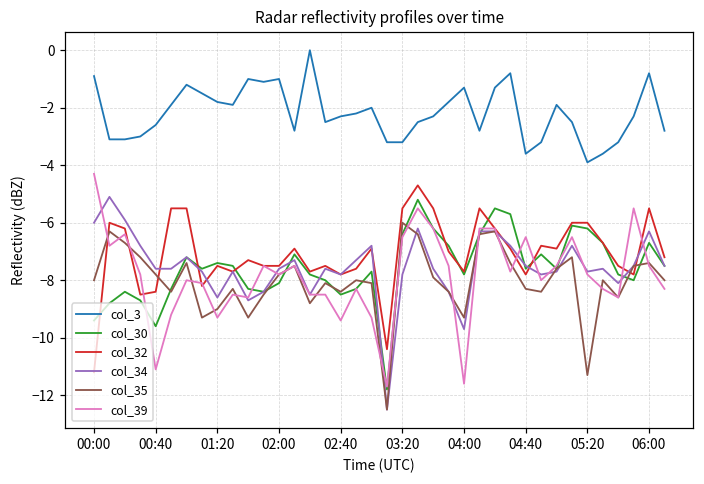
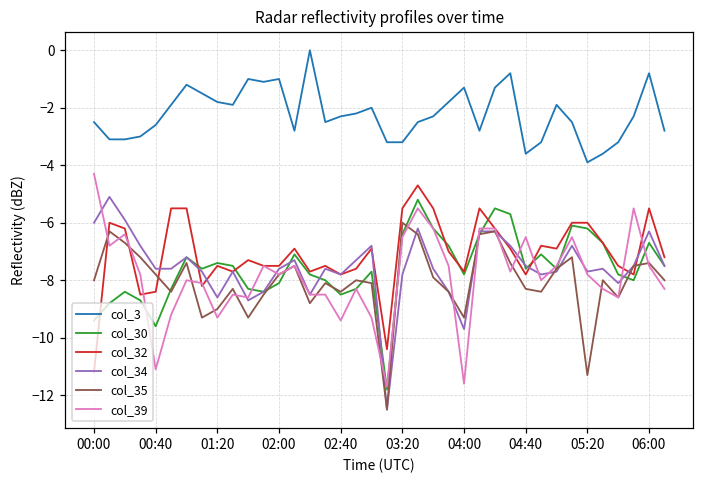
col_3, 00:00: -0.9 -> -2.5
